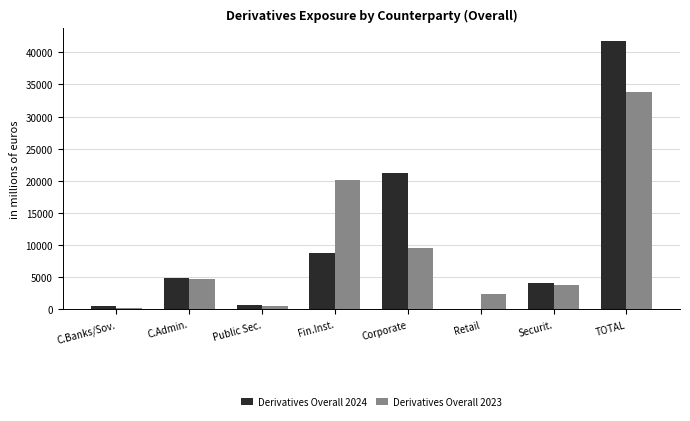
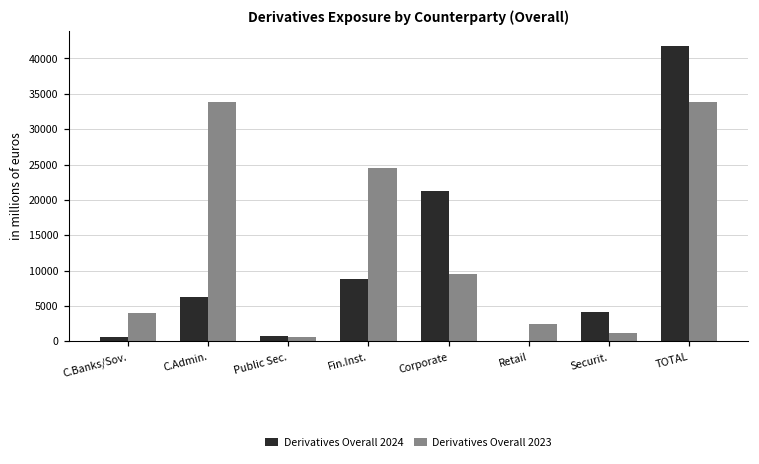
Derivatives Overall 2023, C.Banks/Sov.: 0 -> 4000
Derivatives Overall 2024, C.Admin.: 5000 -> 6000
Derivatives Overall 2023, C.Admin.: 5000 -> 34000
Derivatives Overall 2023, Fin.Inst.: 20000 -> 24000
Derivatives Overall 2023, Securit.: 4000 -> 1000
